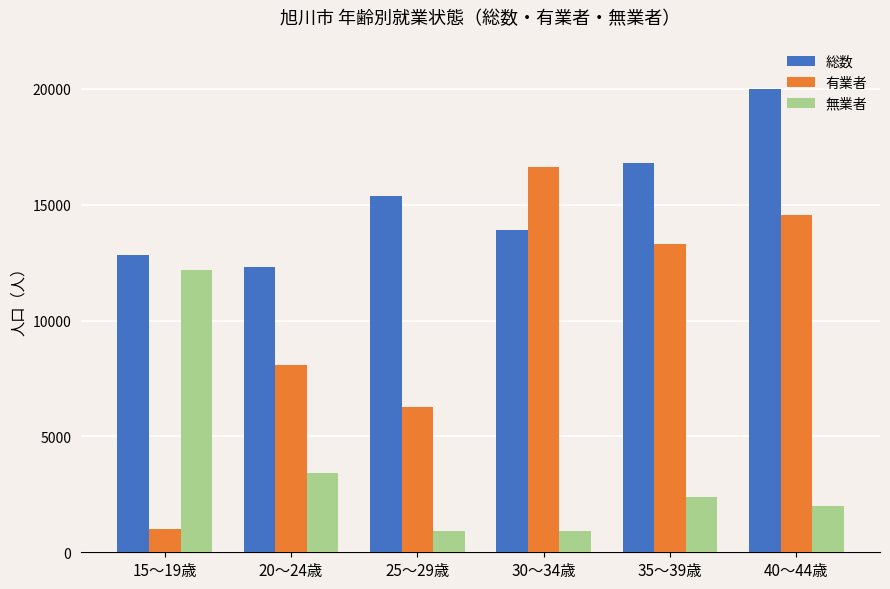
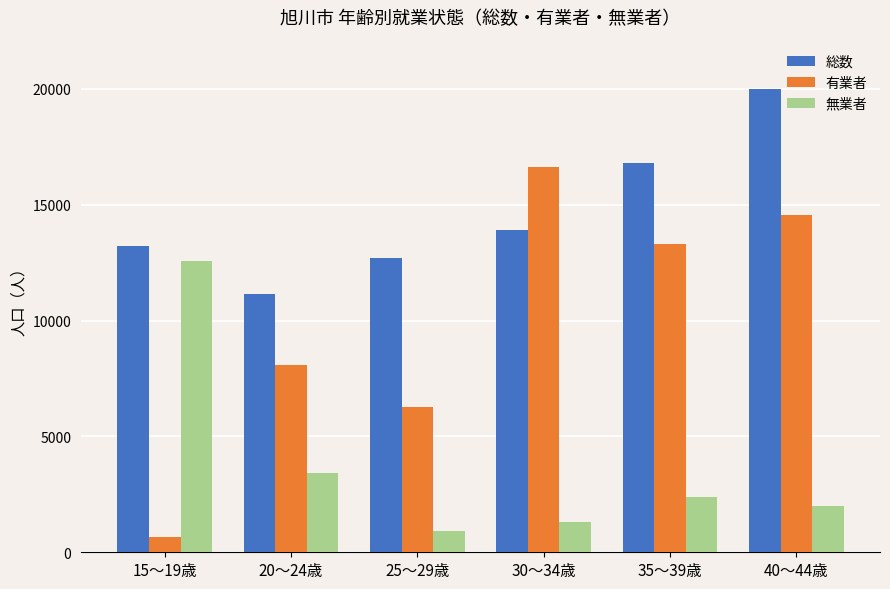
総数, 15～19歳: 12800 -> 13200
有業者, 15～19歳: 1000 -> 600
無業者, 15～19歳: 12200 -> 12600
総数, 20～24歳: 12300 -> 11100
総数, 25～29歳: 15400 -> 12700
無業者, 30～34歳: 900 -> 1300
